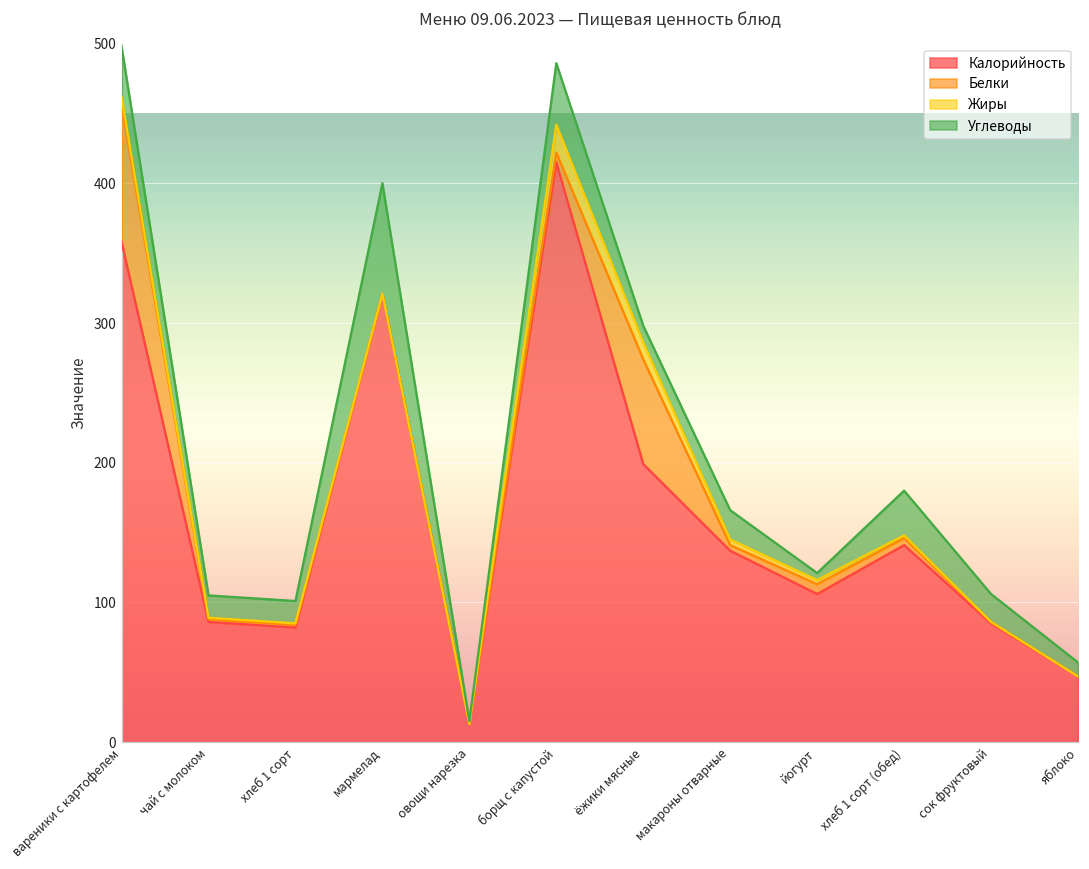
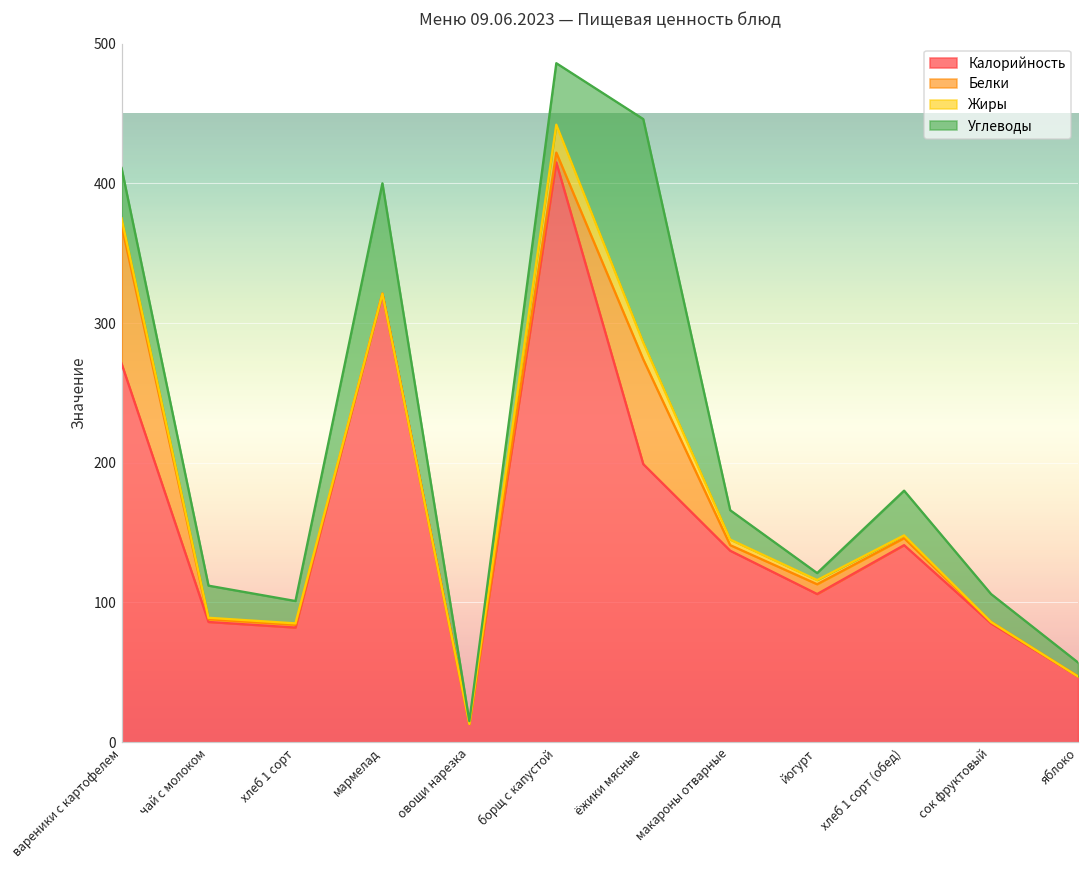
Калорийность, вареники с картофелем: 358 -> 271
Углеводы, чай с молоком: 16 -> 23
Углеводы, ёжики мясные: 12 -> 160
